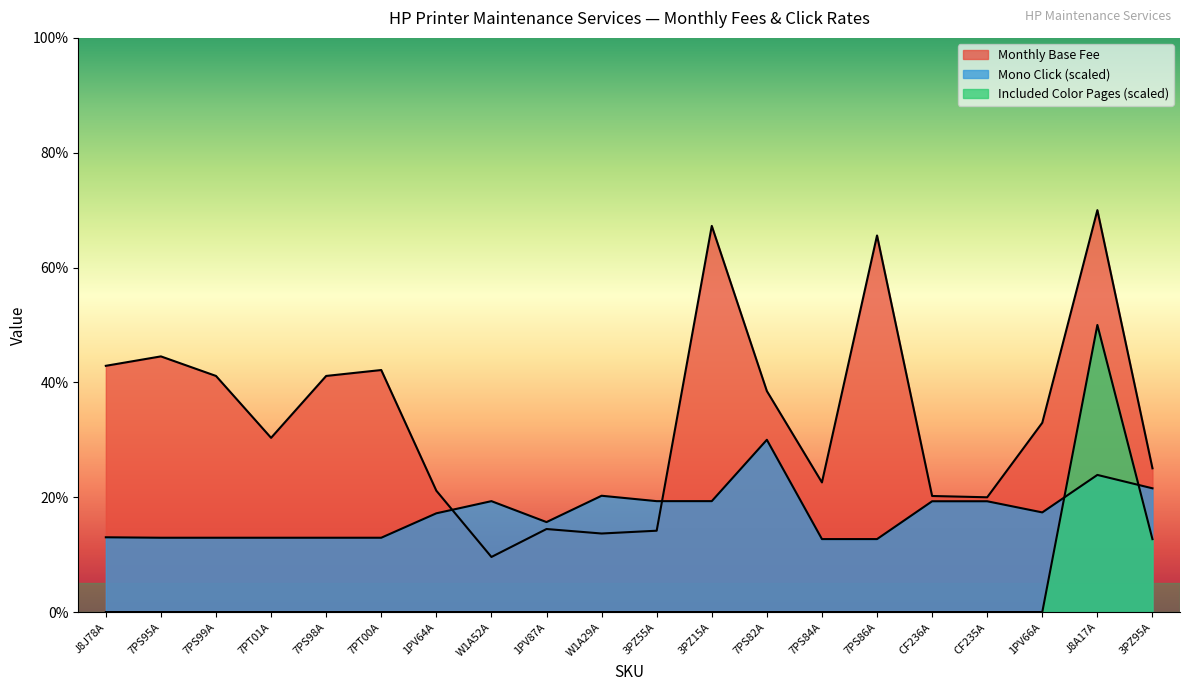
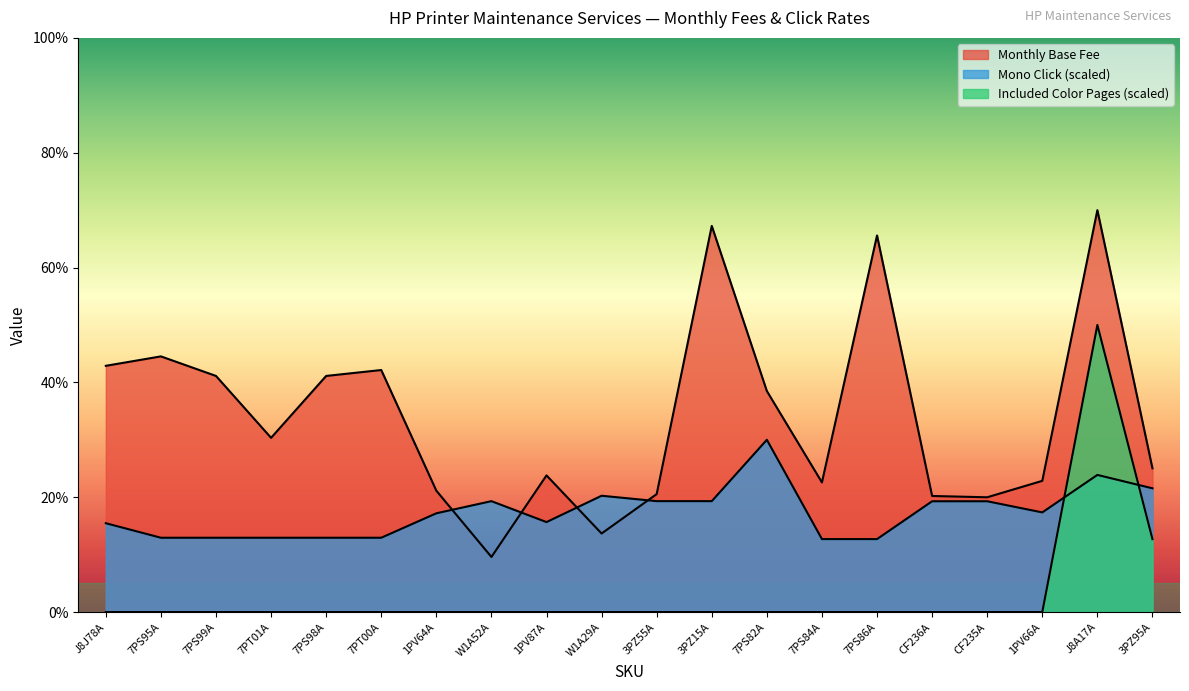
Mono Click (scaled), J8J78A: 13% -> 15%
Monthly Base Fee, 1PV87A: 14% -> 24%
Monthly Base Fee, 3PZ55A: 14% -> 21%
Monthly Base Fee, 1PV66A: 33% -> 23%
